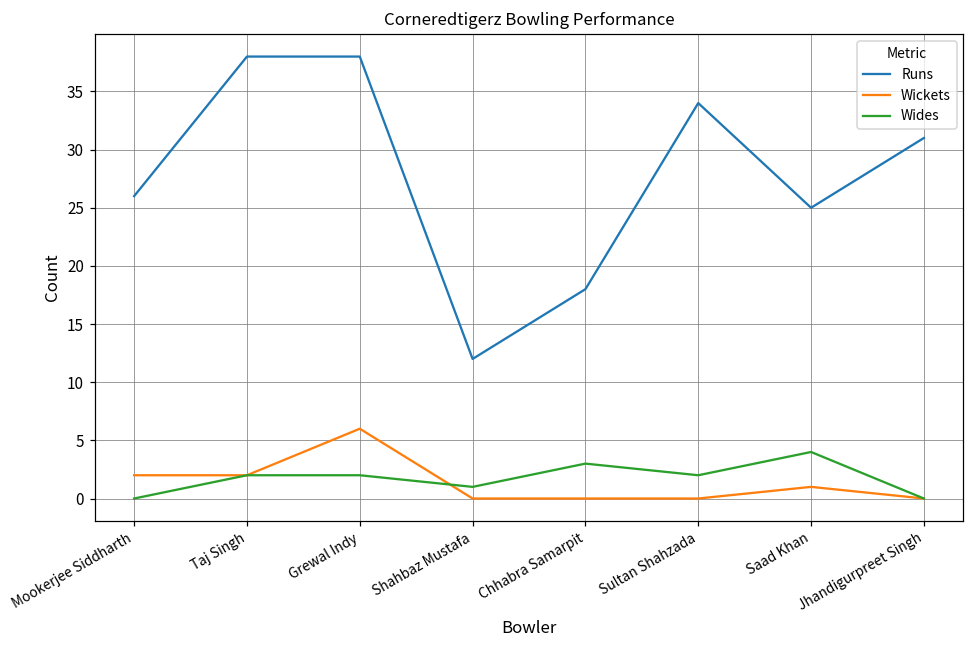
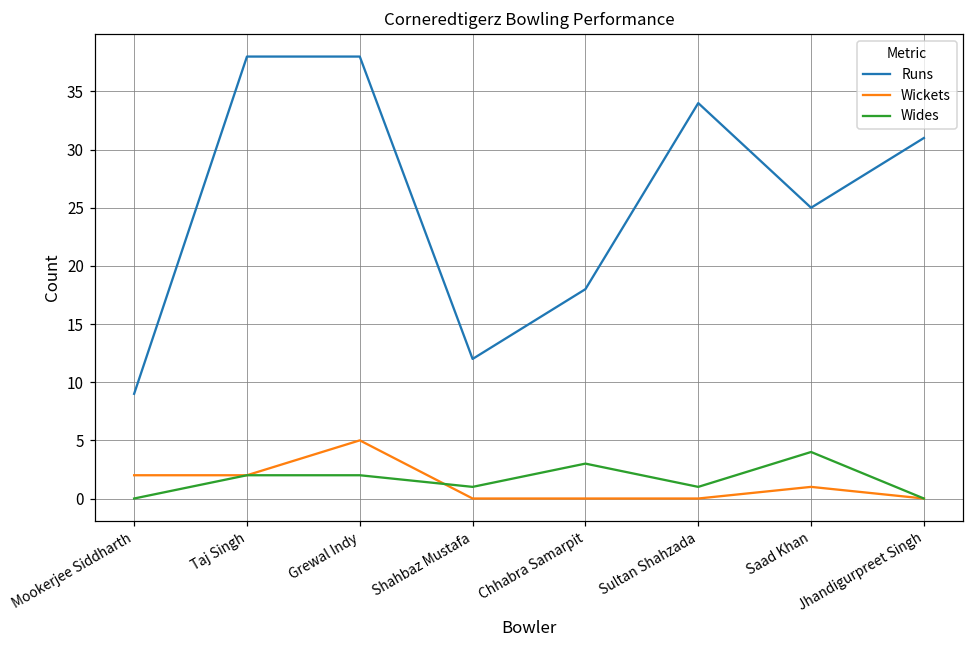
Runs, Mookerjee Siddharth: 26 -> 9
Wickets, Grewal Indy: 6 -> 5
Wides, Sultan Shahzada: 2 -> 1
